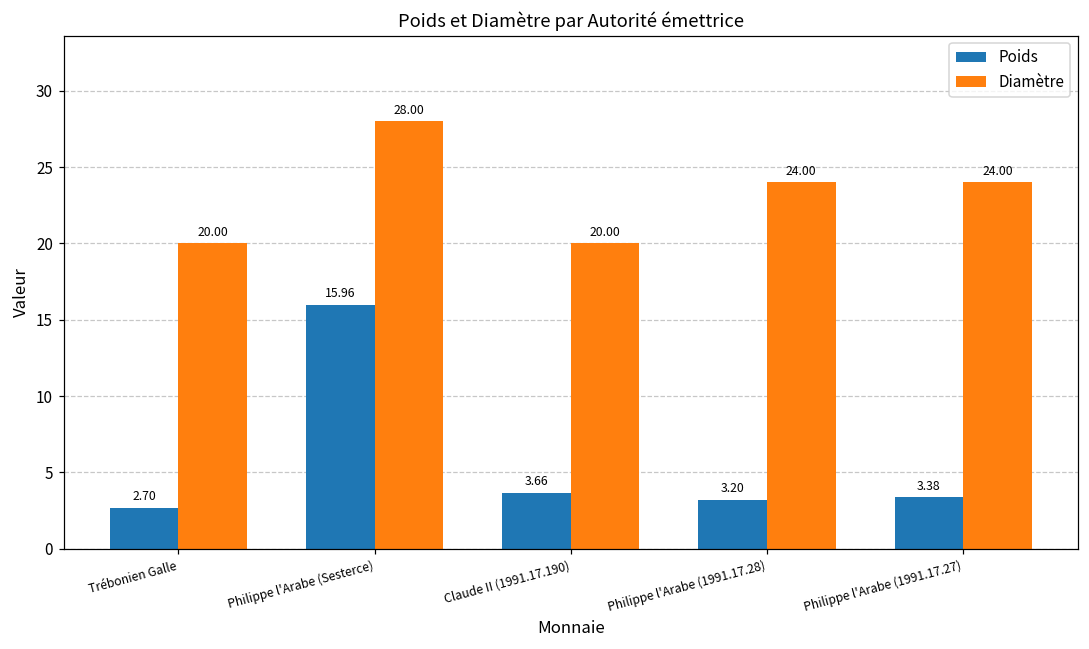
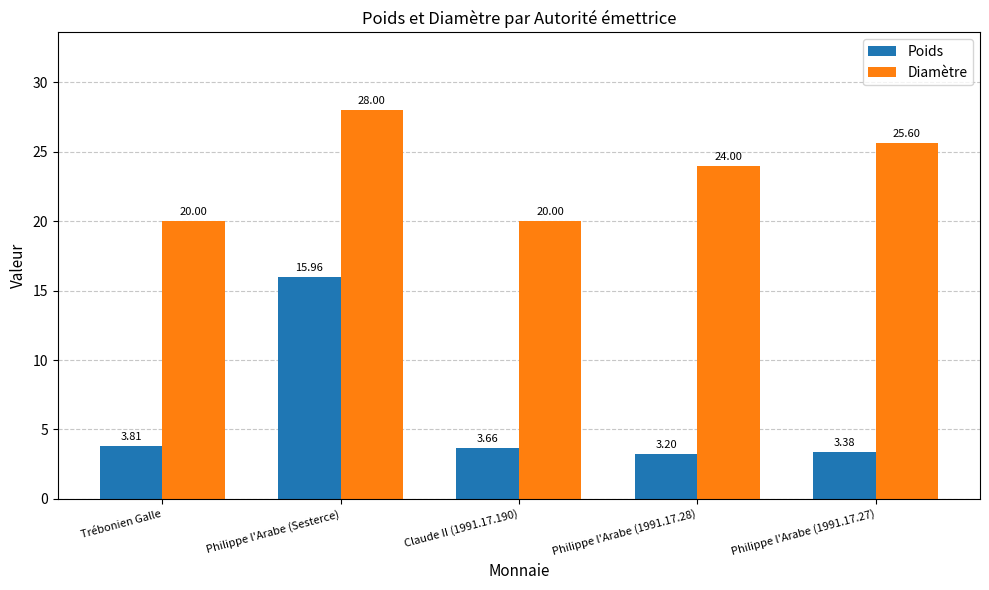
Poids, Trébonien Galle: 2.70 -> 3.81
Diamètre, Philippe l'Arabe (1991.17.27): 24.00 -> 25.60
